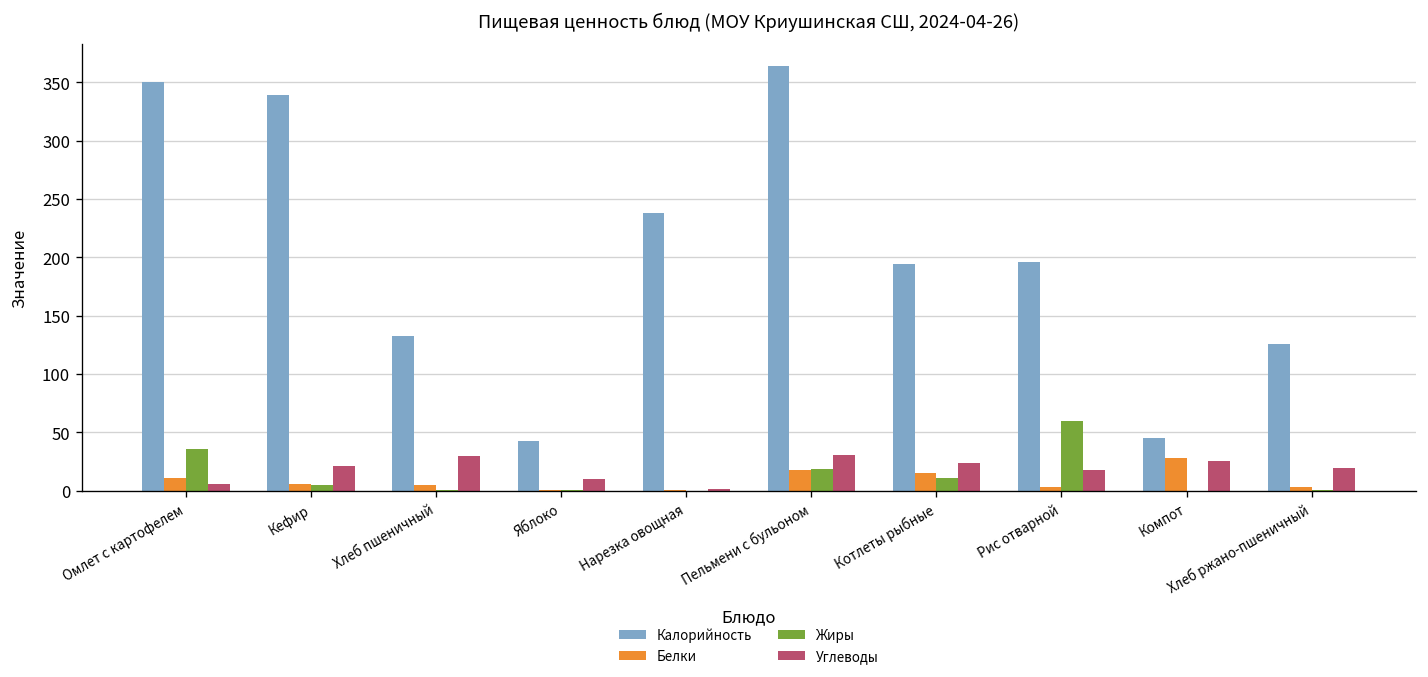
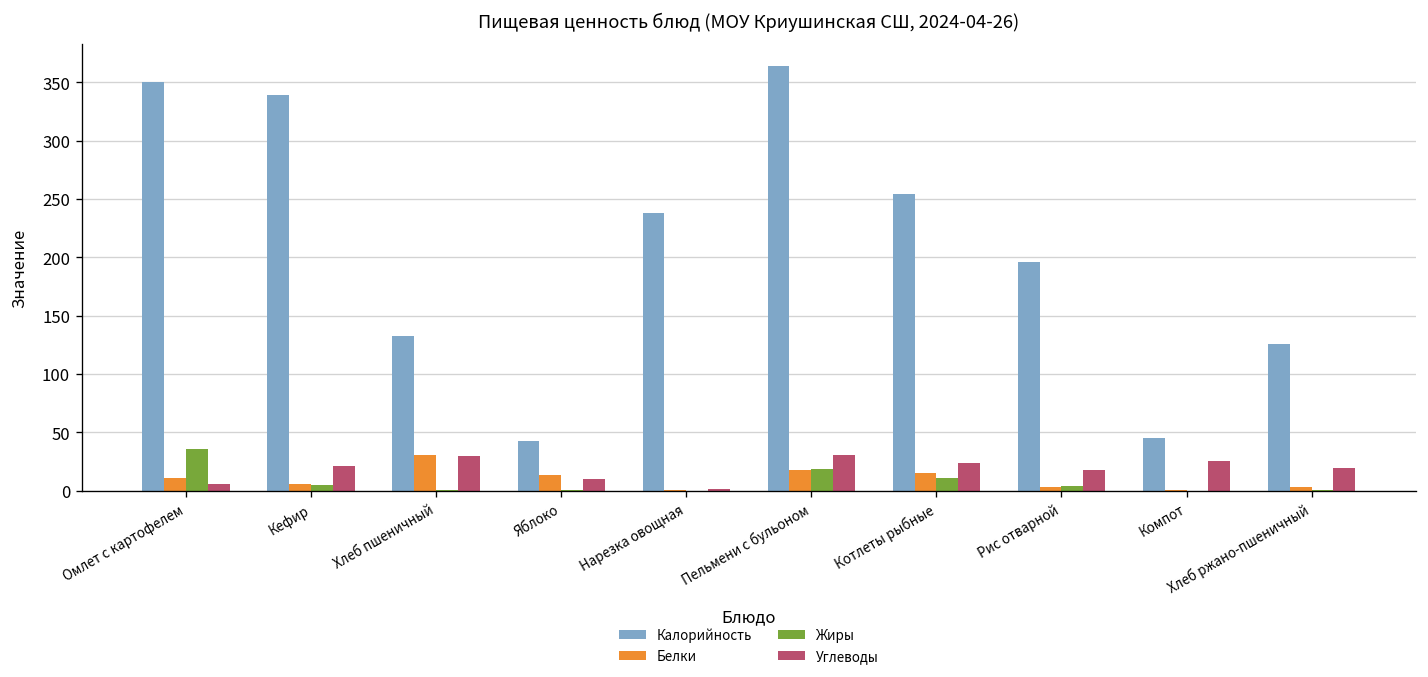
Белки, Хлеб пшеничный: 0 -> 30
Белки, Яблоко: 0 -> 10
Калорийность, Котлеты рыбные: 190 -> 250
Жиры, Рис отварной: 60 -> 0
Белки, Компот: 30 -> 0
